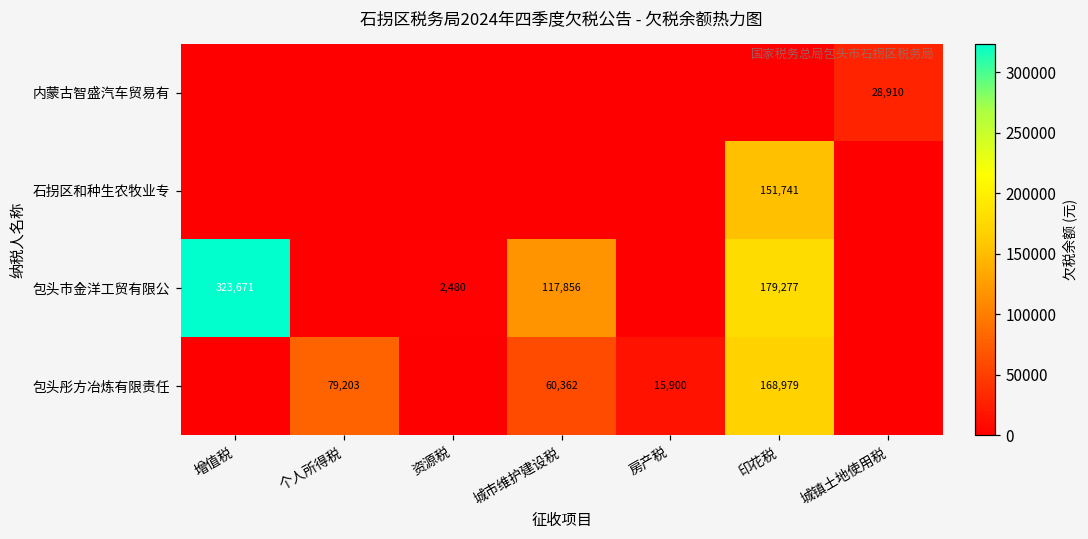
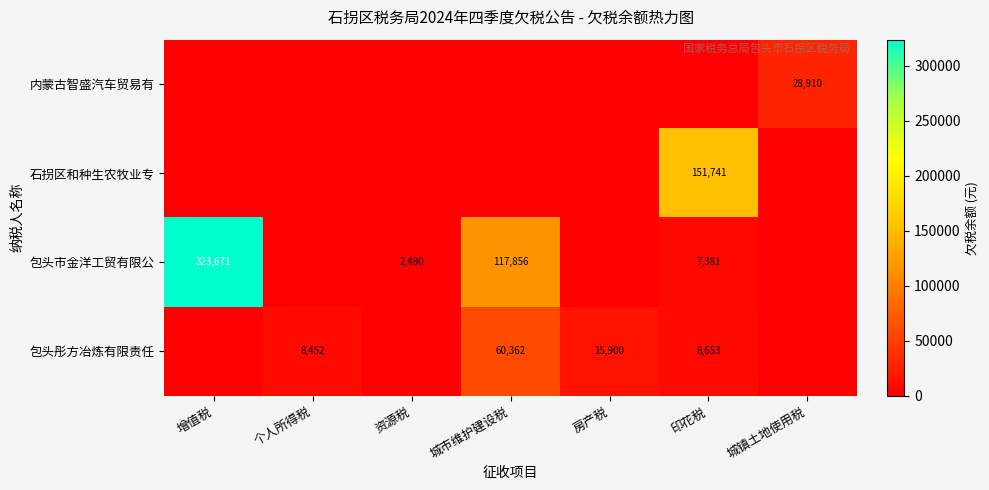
包头市金洋工贸有限公, 印花税: 179,277 -> 7,381
包头彤方冶炼有限责任, 个人所得税: 79,203 -> 8,452
包头彤方冶炼有限责任, 印花税: 168,979 -> 8,653
